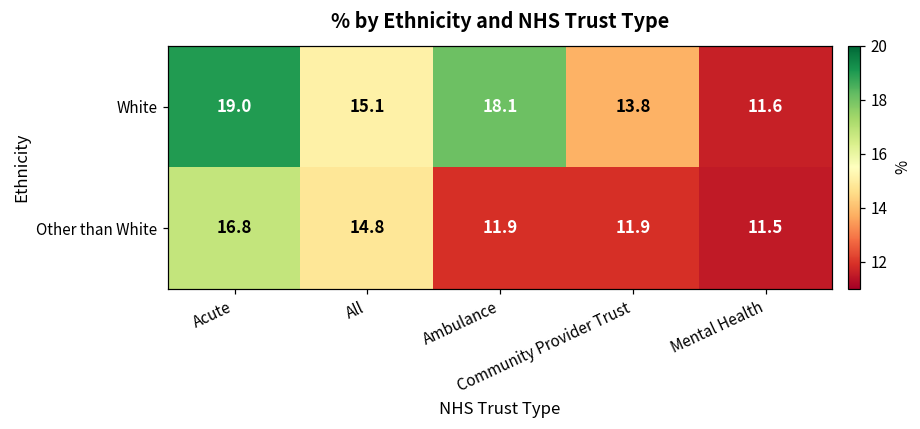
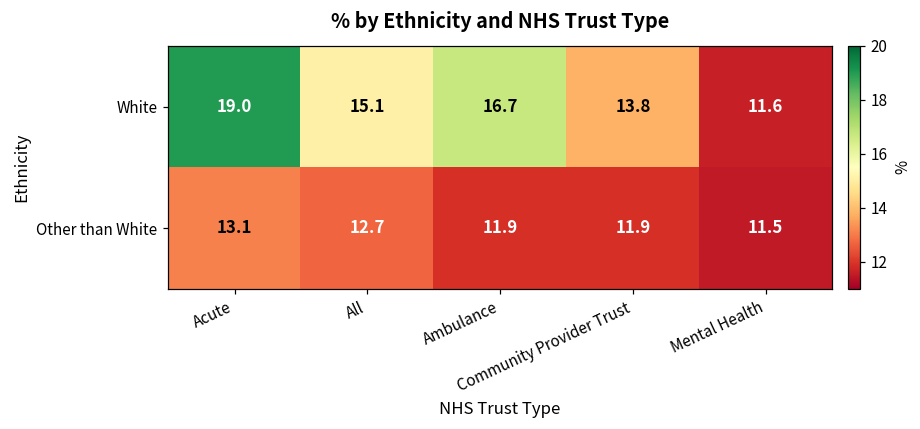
White, Ambulance: 18.1 -> 16.7
Other than White, Acute: 16.8 -> 13.1
Other than White, All: 14.8 -> 12.7
